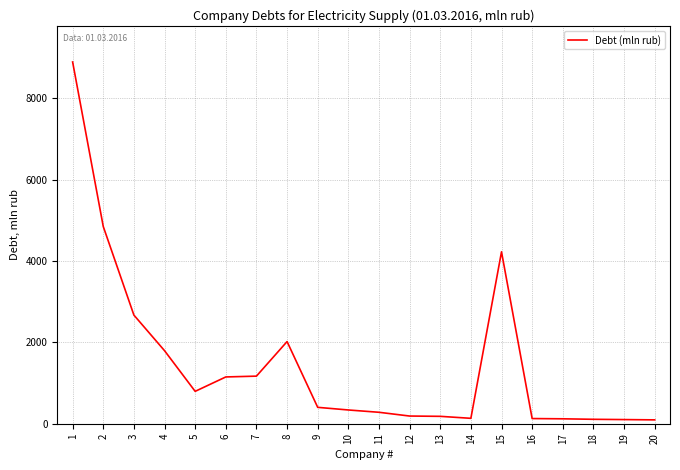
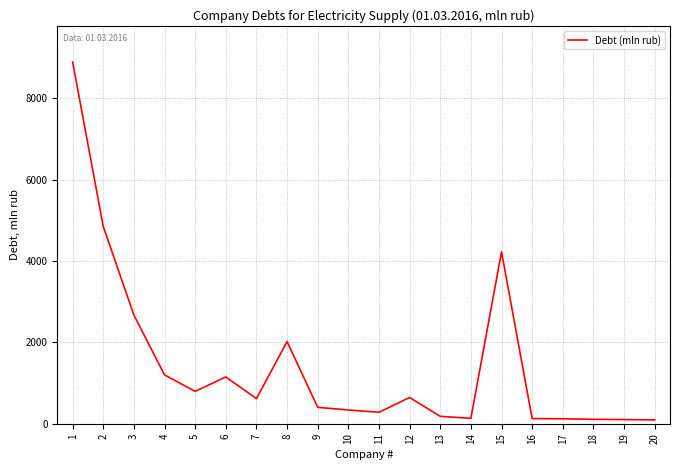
4: 1800 -> 1200
7: 1200 -> 600
12: 200 -> 600
